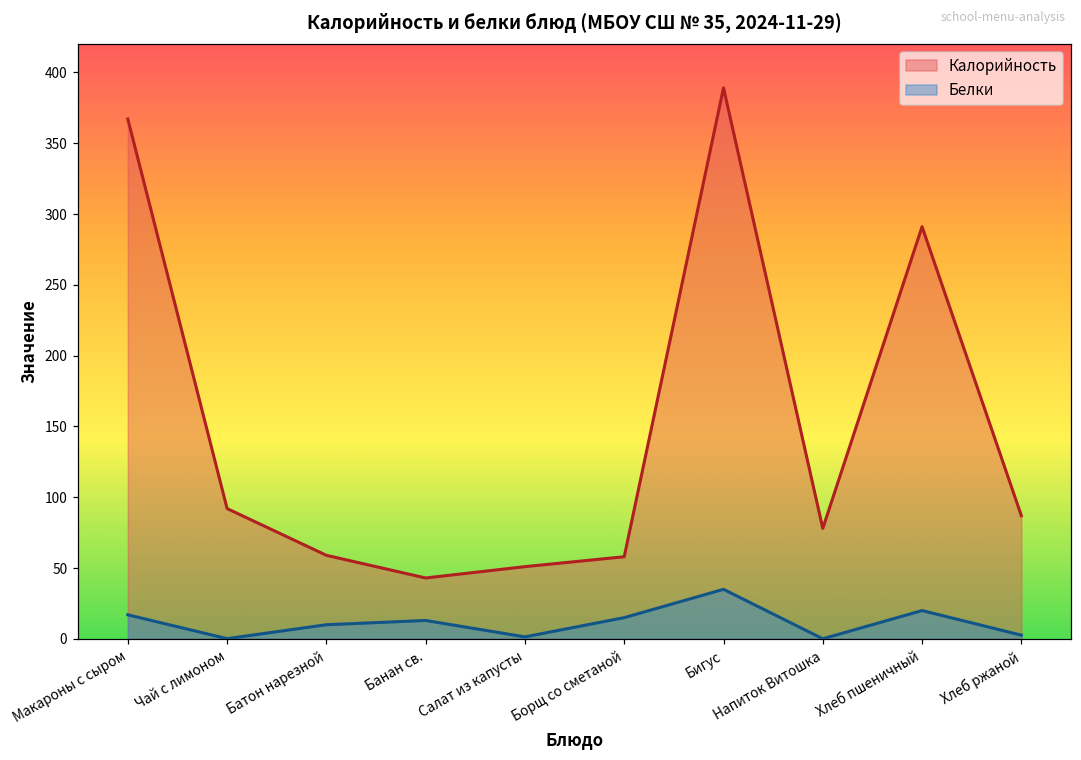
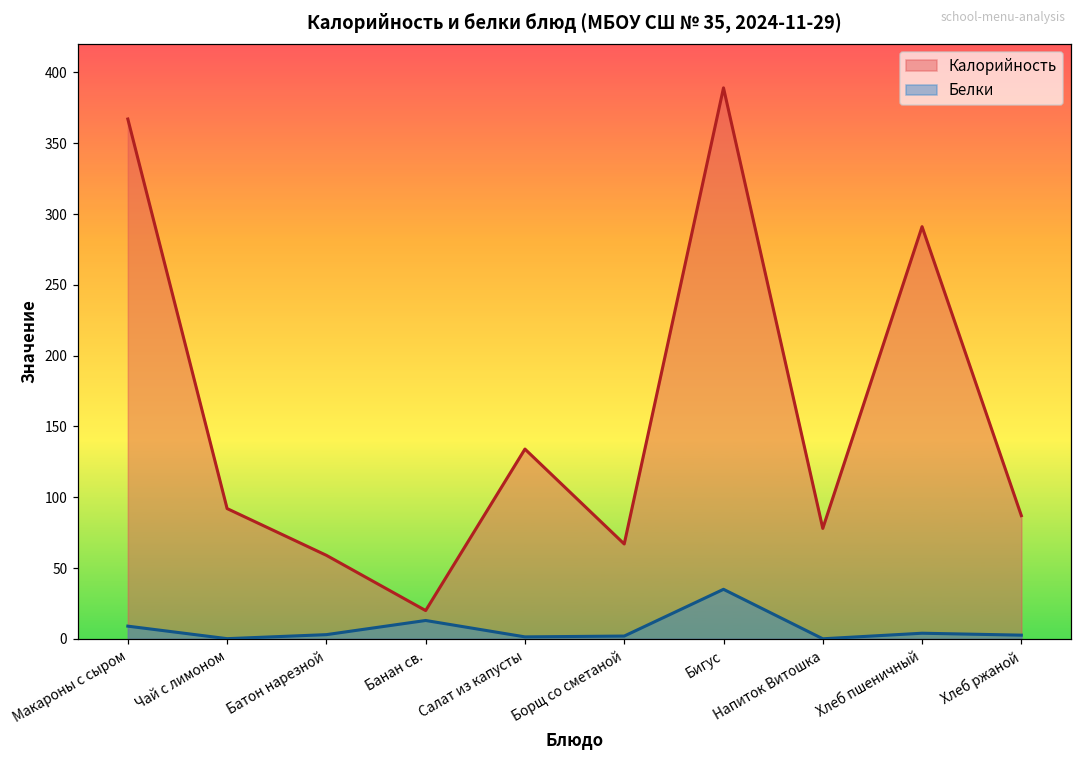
Белки, Макароны с сыром: 17 -> 9
Белки, Батон нарезной: 10 -> 3
Калорийность, Банан св.: 43 -> 20
Калорийность, Салат из капусты: 51 -> 134
Калорийность, Борщ со сметаной: 58 -> 67
Белки, Борщ со сметаной: 15 -> 2
Белки, Хлеб пшеничный: 20 -> 4
